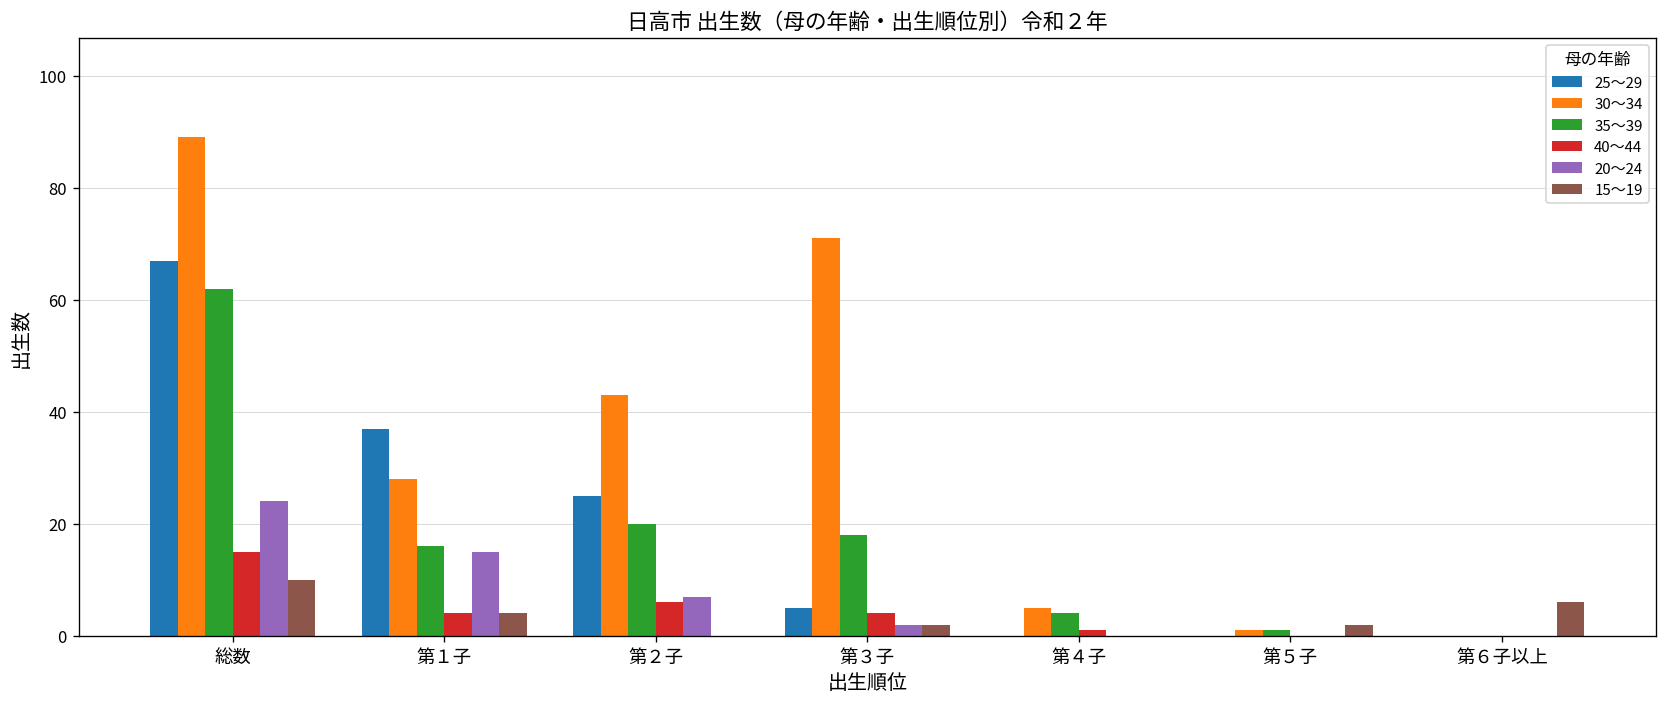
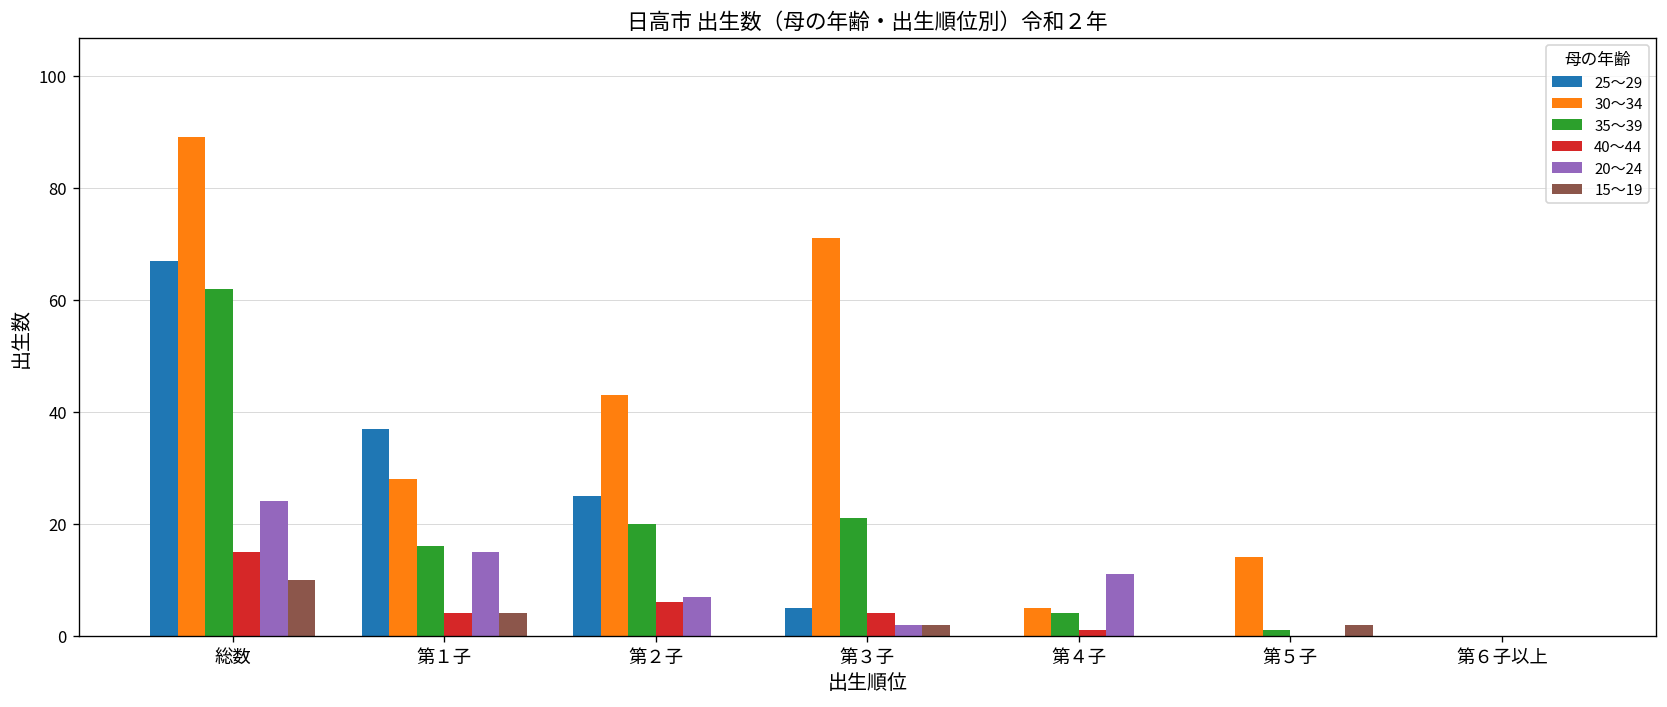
35～39, 第３子: 18 -> 21
20～24, 第４子: 0 -> 11
30～34, 第５子: 1 -> 14
15～19, 第６子以上: 6 -> 0
